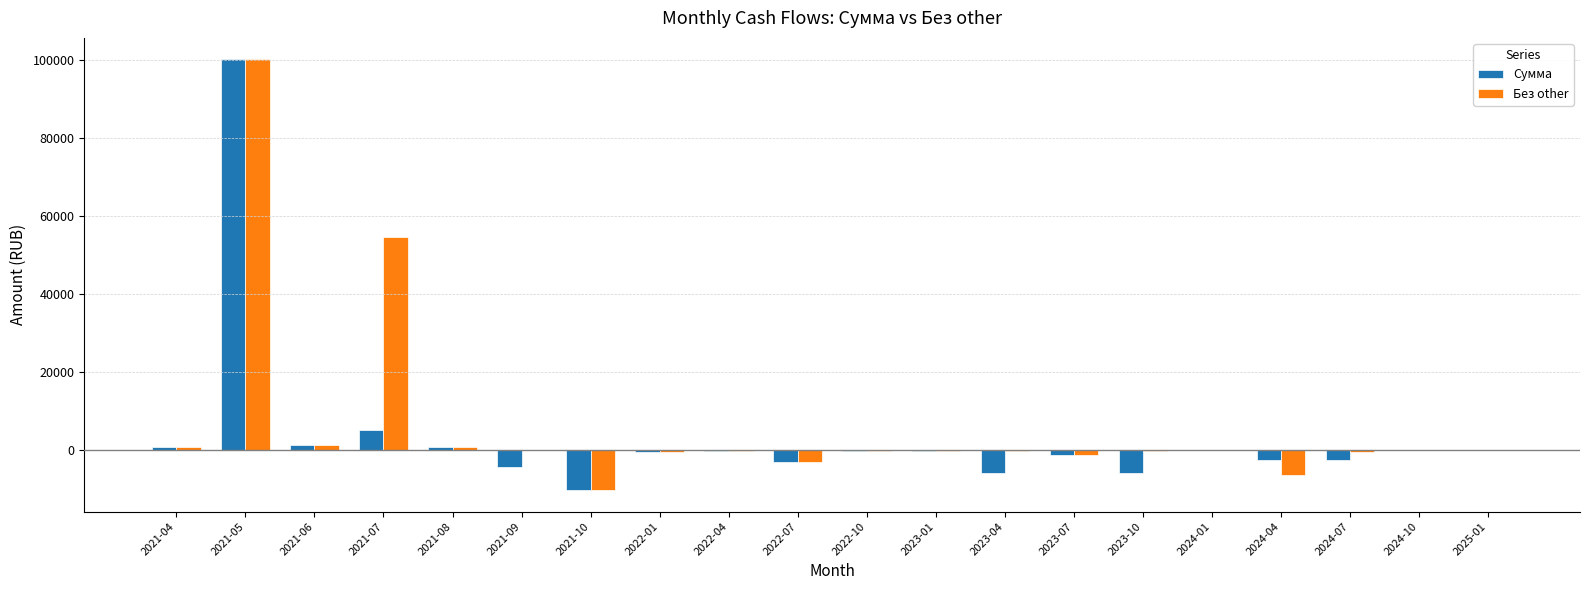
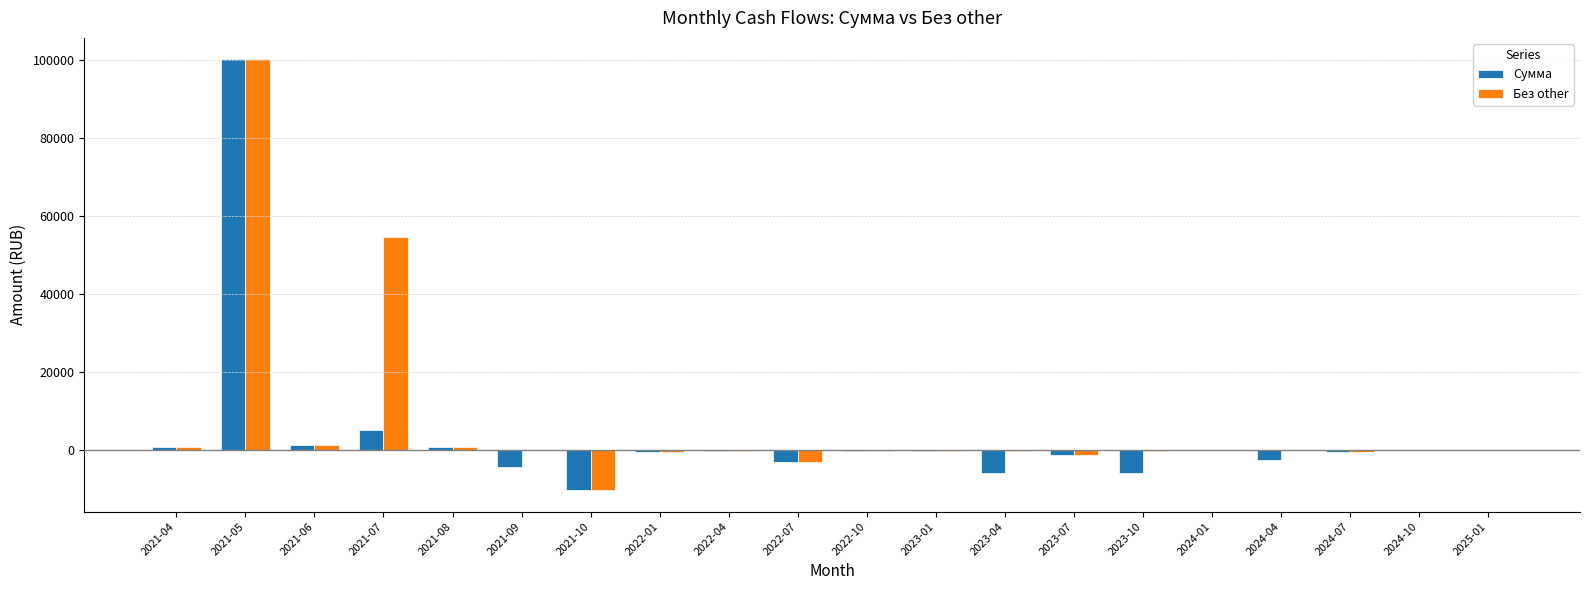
Без other, 2024-04: -7000 -> 0
Сумма, 2024-07: -3000 -> -1000
